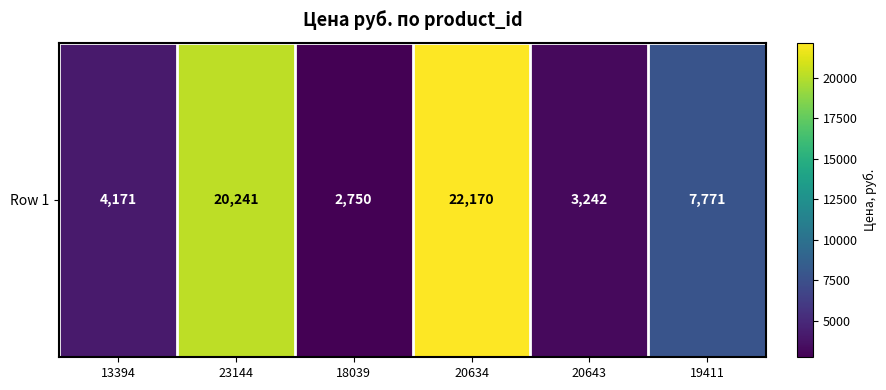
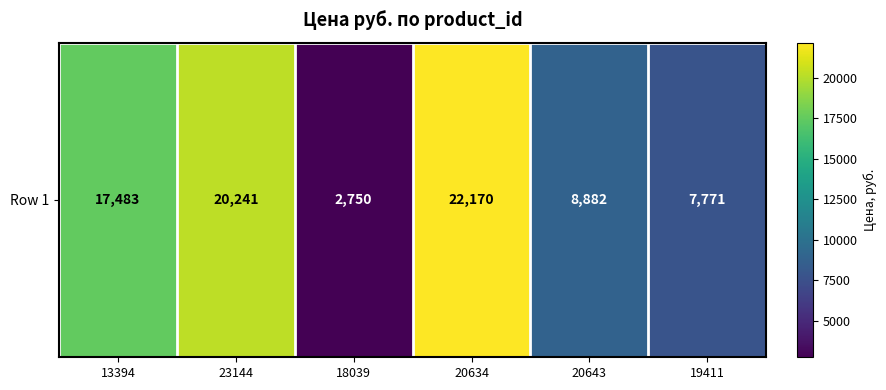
Row 1, 13394: 4,171 -> 17,483
Row 1, 20643: 3,242 -> 8,882
